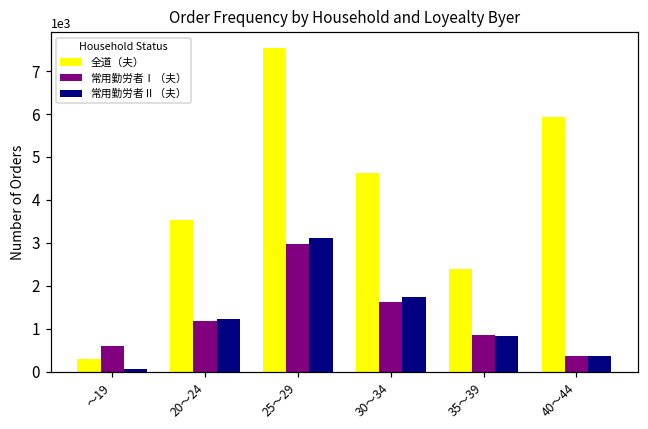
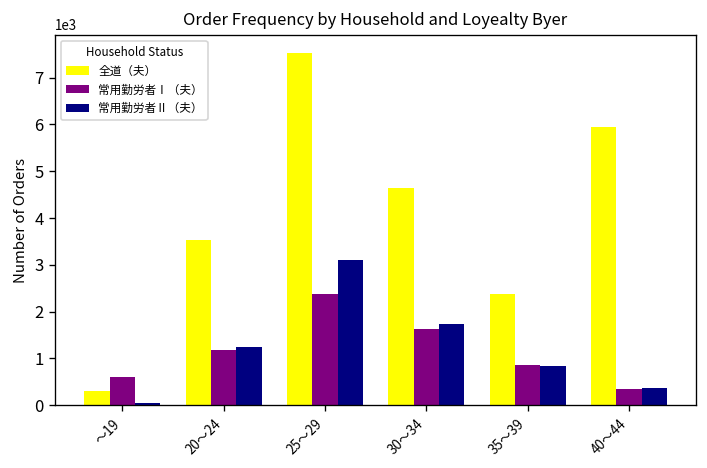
常用勤労者Ⅰ（夫）, 25～29: 3000 -> 2400
